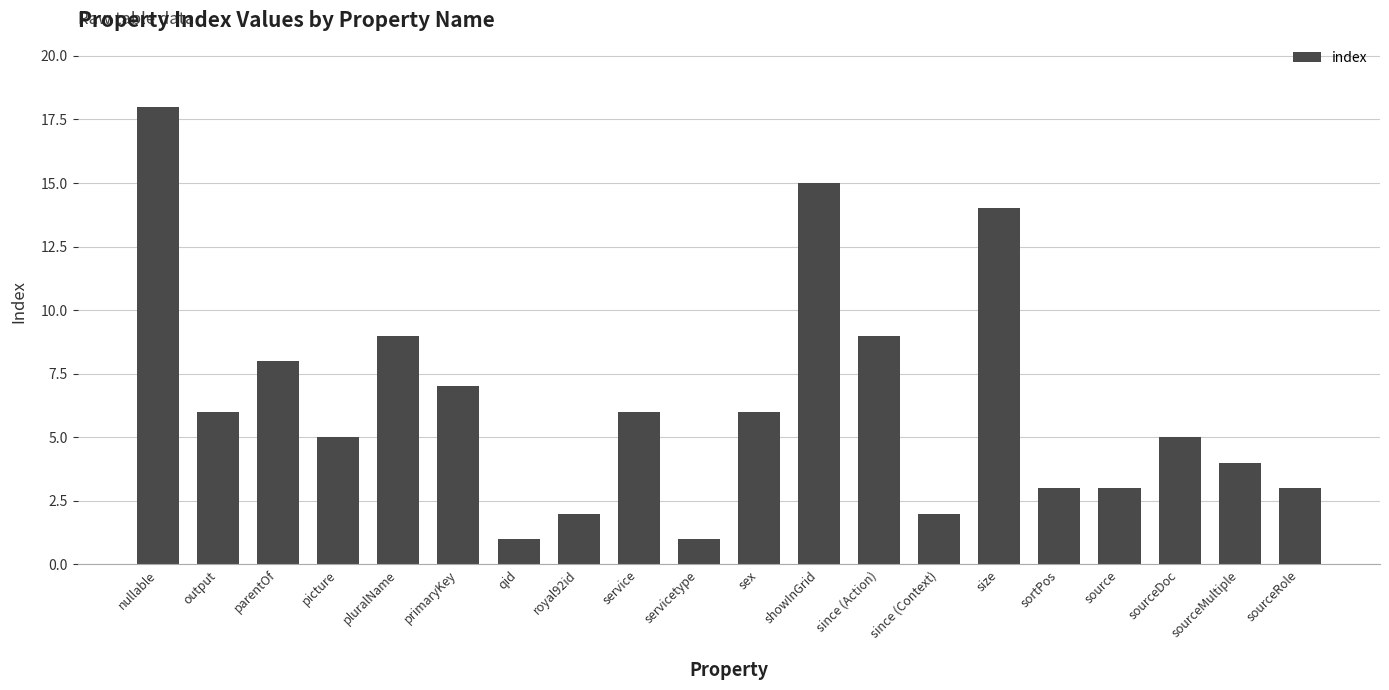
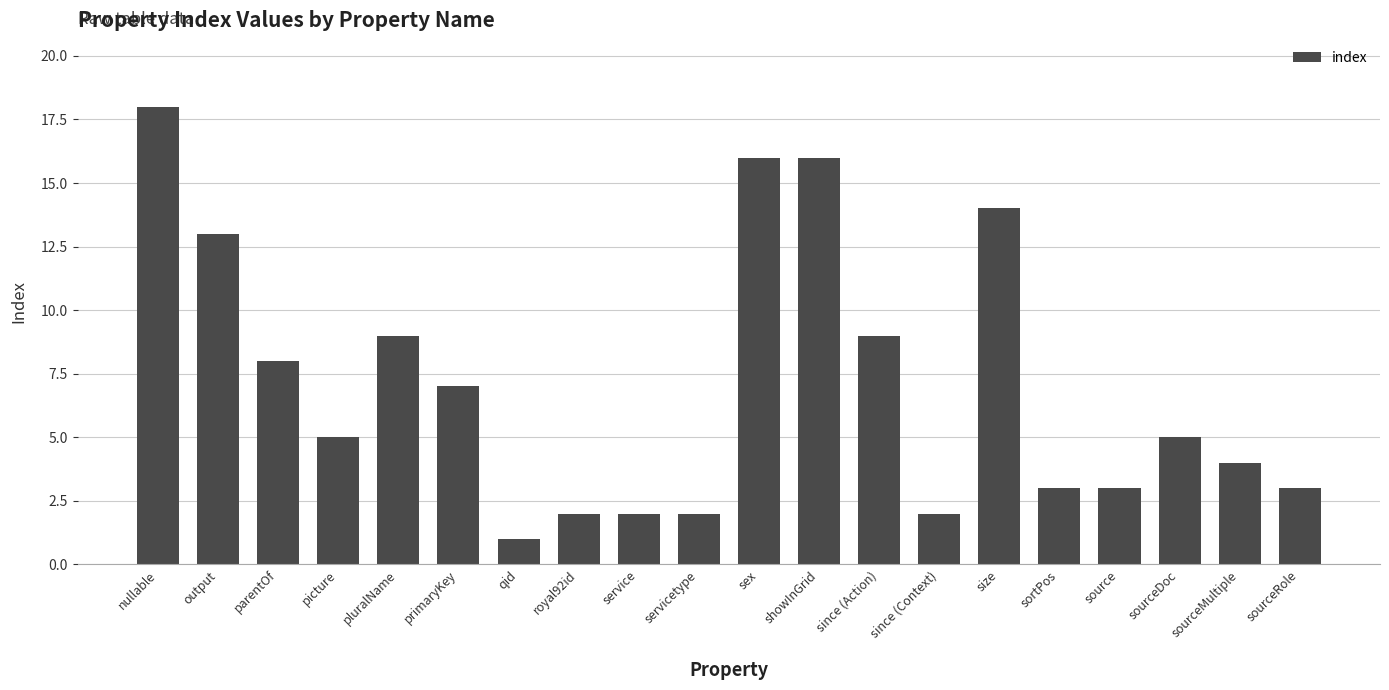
output: 6 -> 13
service: 6 -> 2
servicetype: 1 -> 2
sex: 6 -> 16
showInGrid: 15 -> 16
